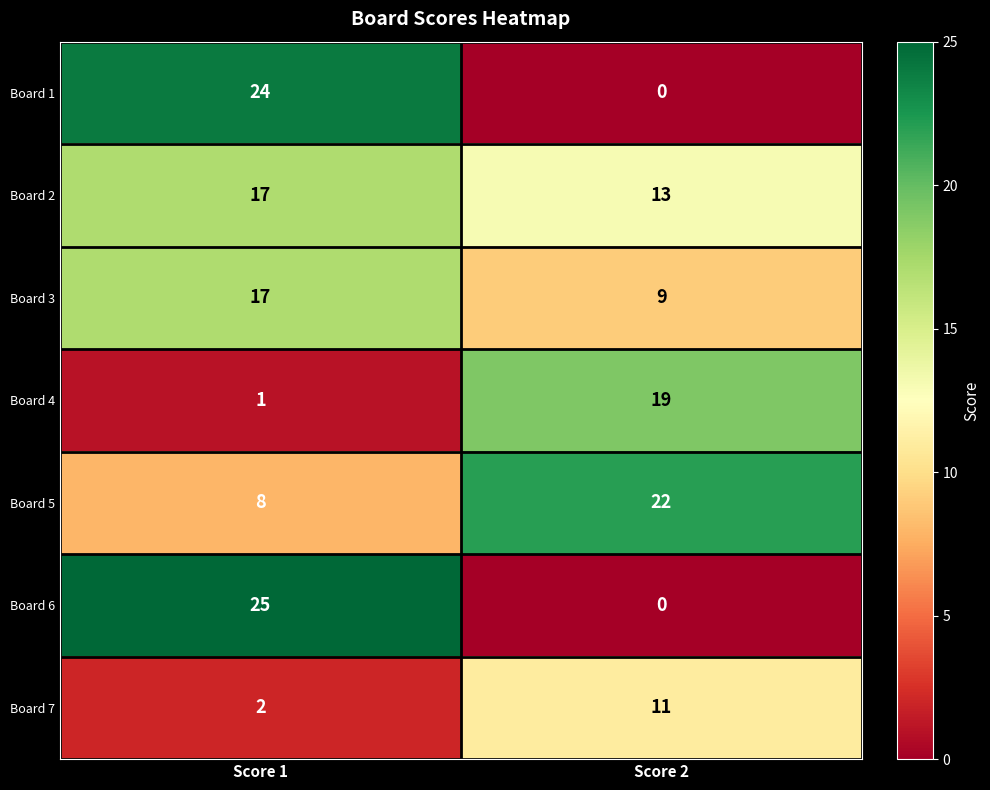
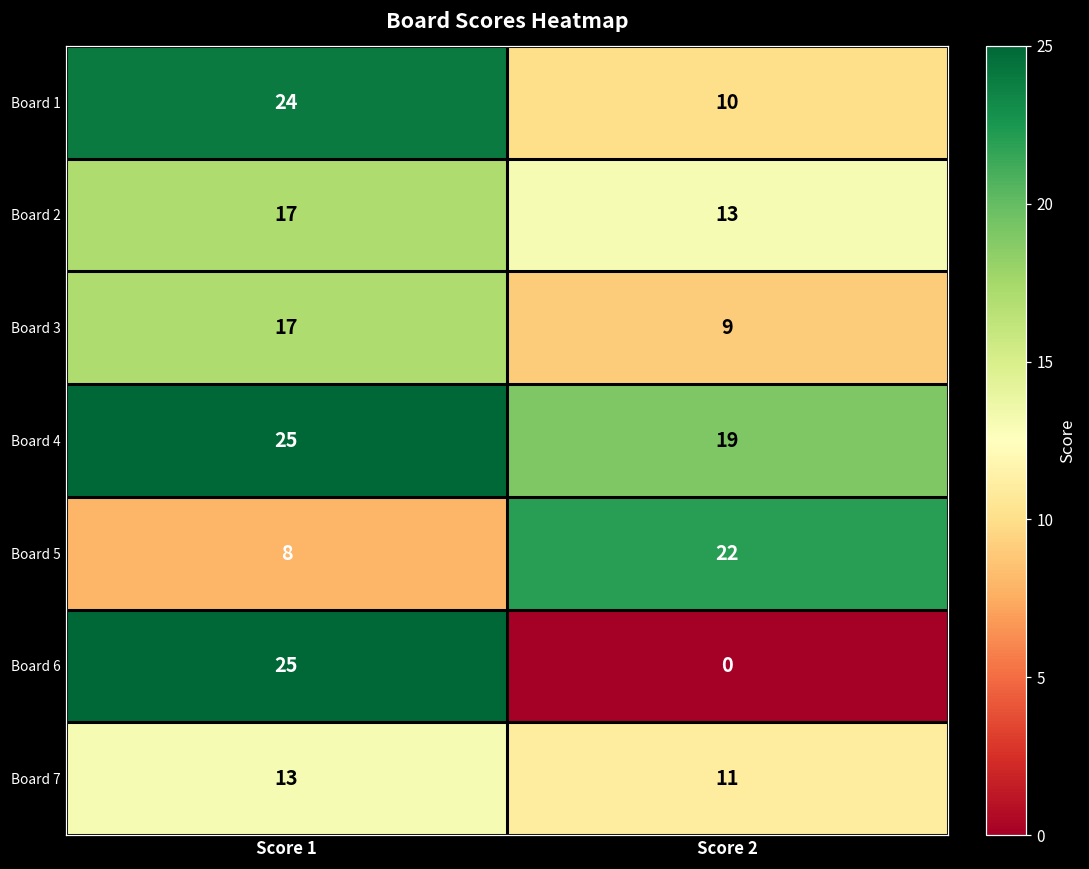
Board 1, Score 2: 0 -> 10
Board 4, Score 1: 1 -> 25
Board 7, Score 1: 2 -> 13
